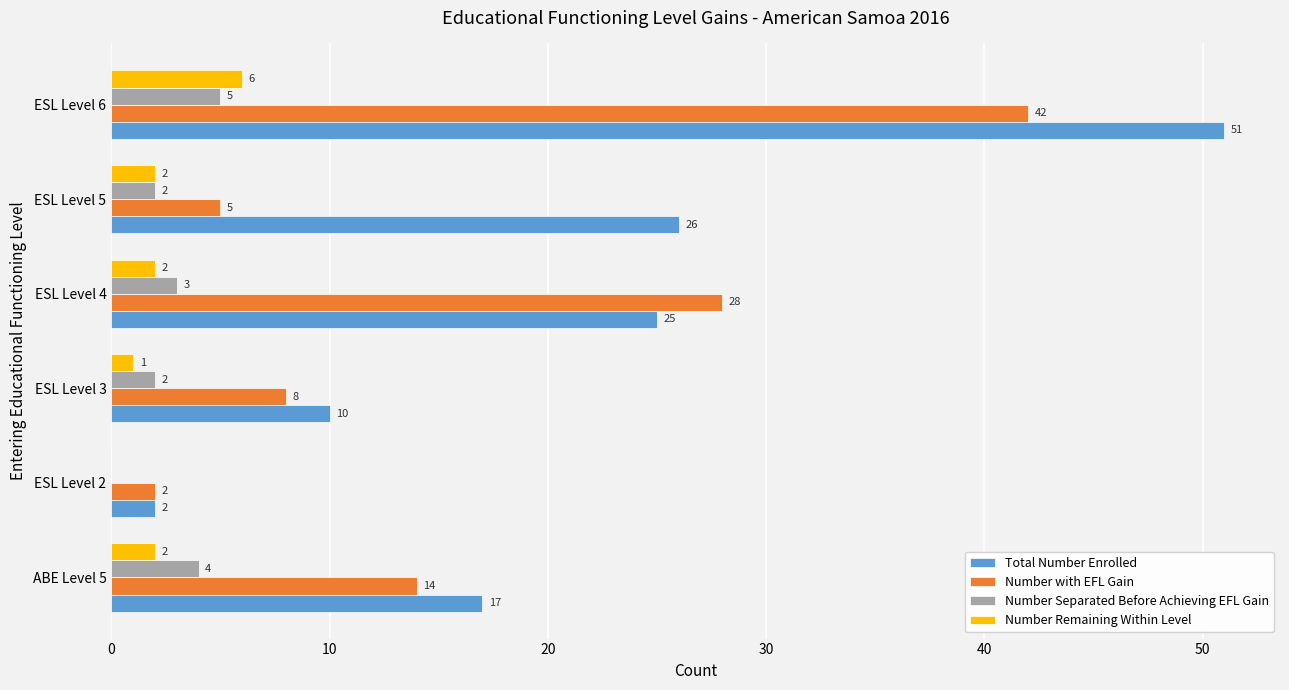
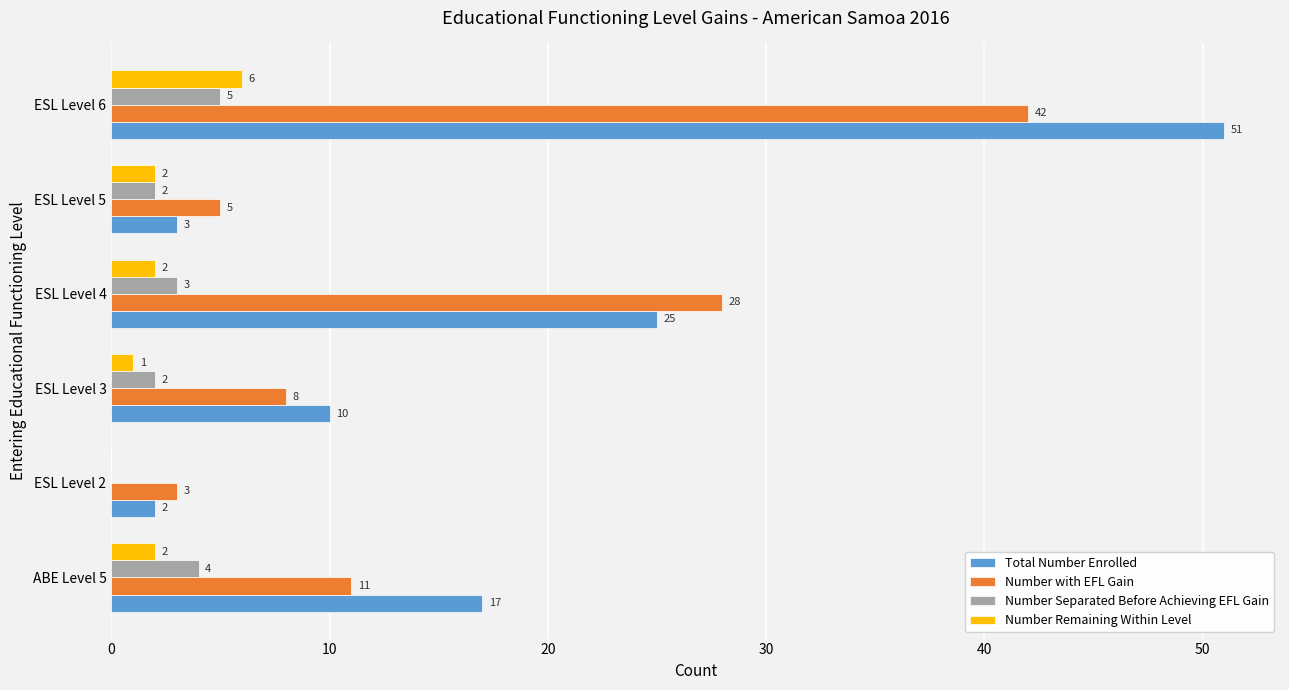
Total Number Enrolled, ESL Level 5: 26 -> 3
Number with EFL Gain, ESL Level 2: 2 -> 3
Number with EFL Gain, ABE Level 5: 14 -> 11
